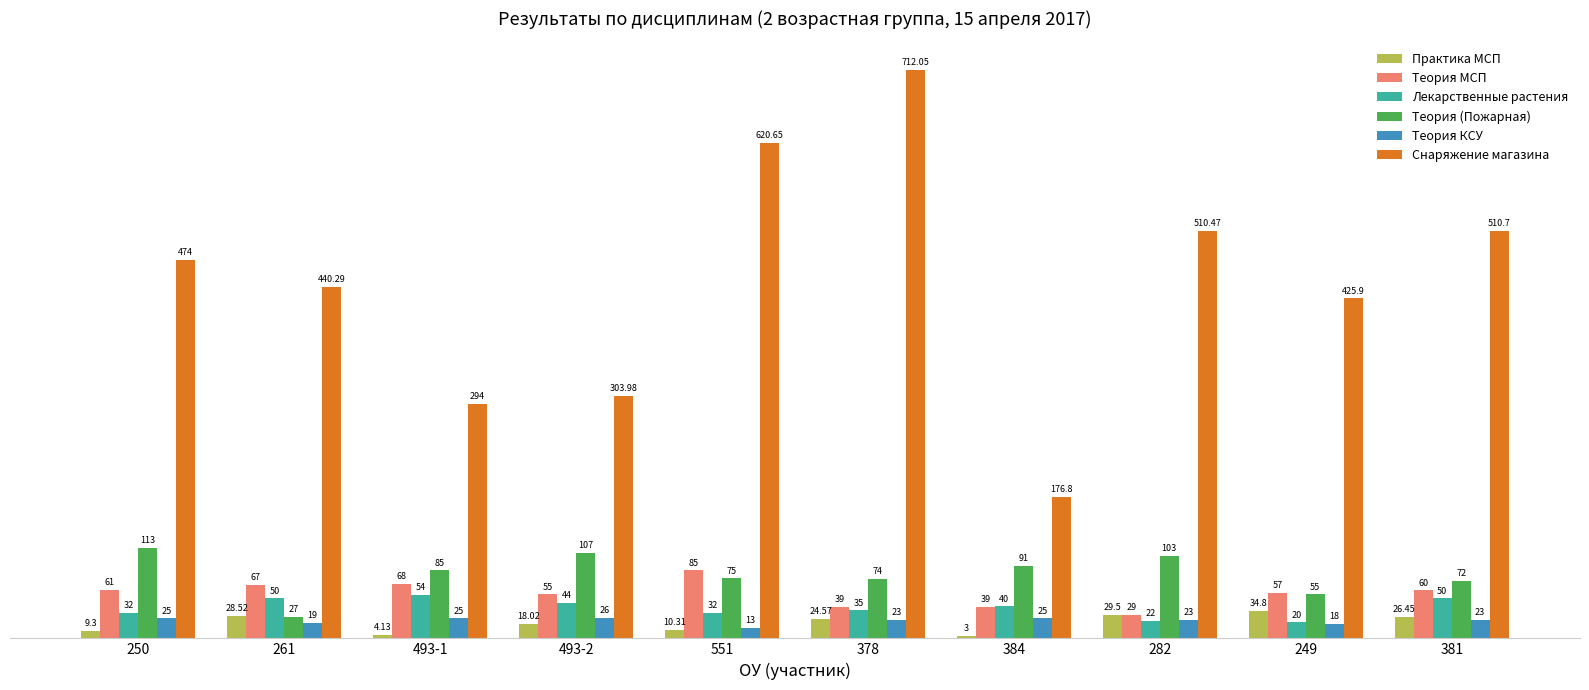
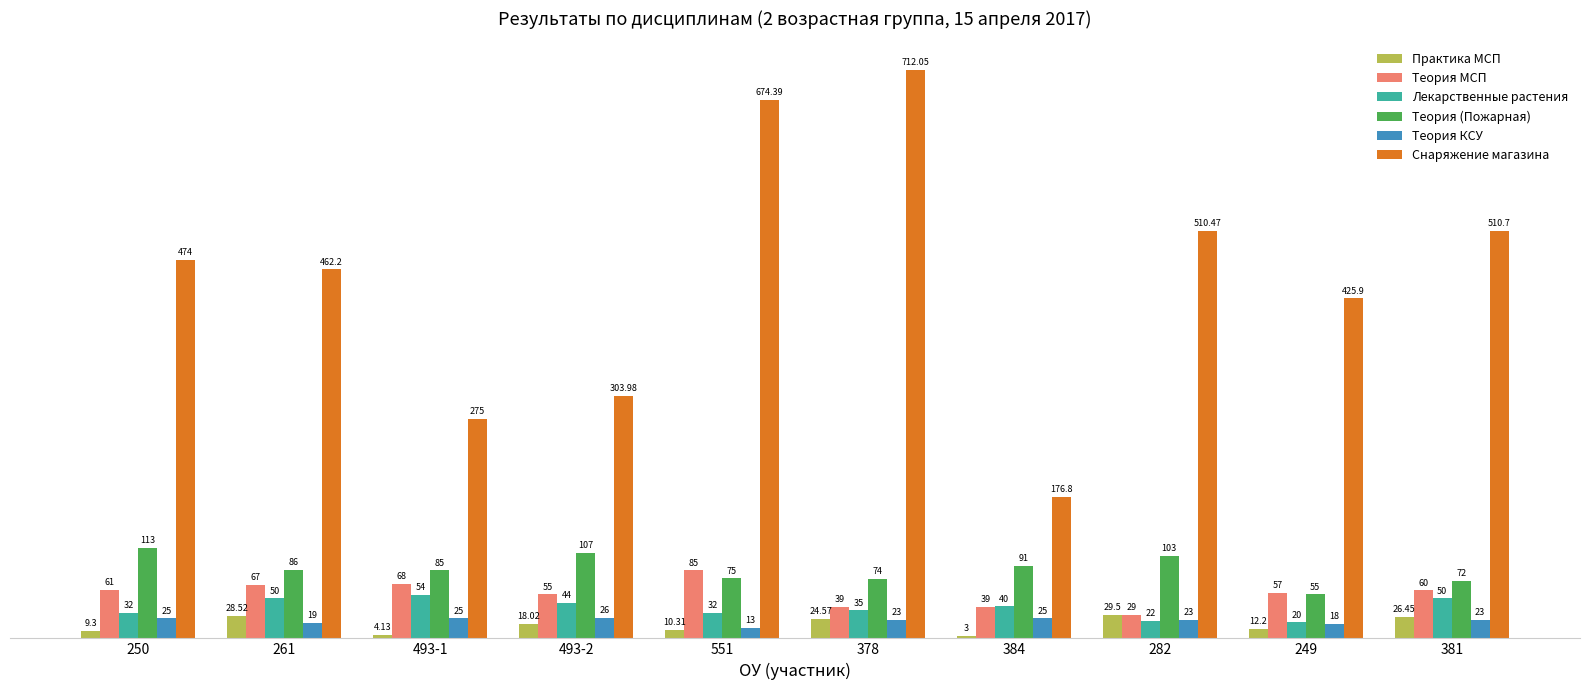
Теория (Пожарная), 261: 27 -> 86
Снаряжение магазина, 261: 440.29 -> 462.2
Снаряжение магазина, 493-1: 294 -> 275
Снаряжение магазина, 551: 620.65 -> 674.39
Практика МСП, 249: 34.8 -> 12.2
